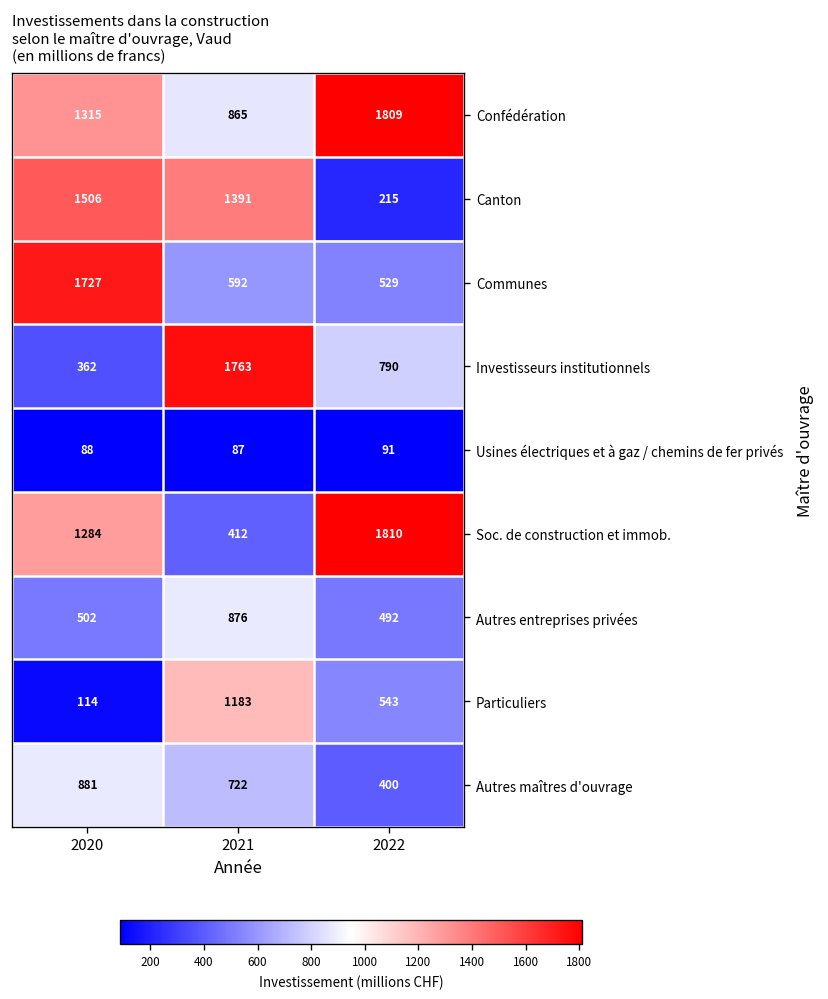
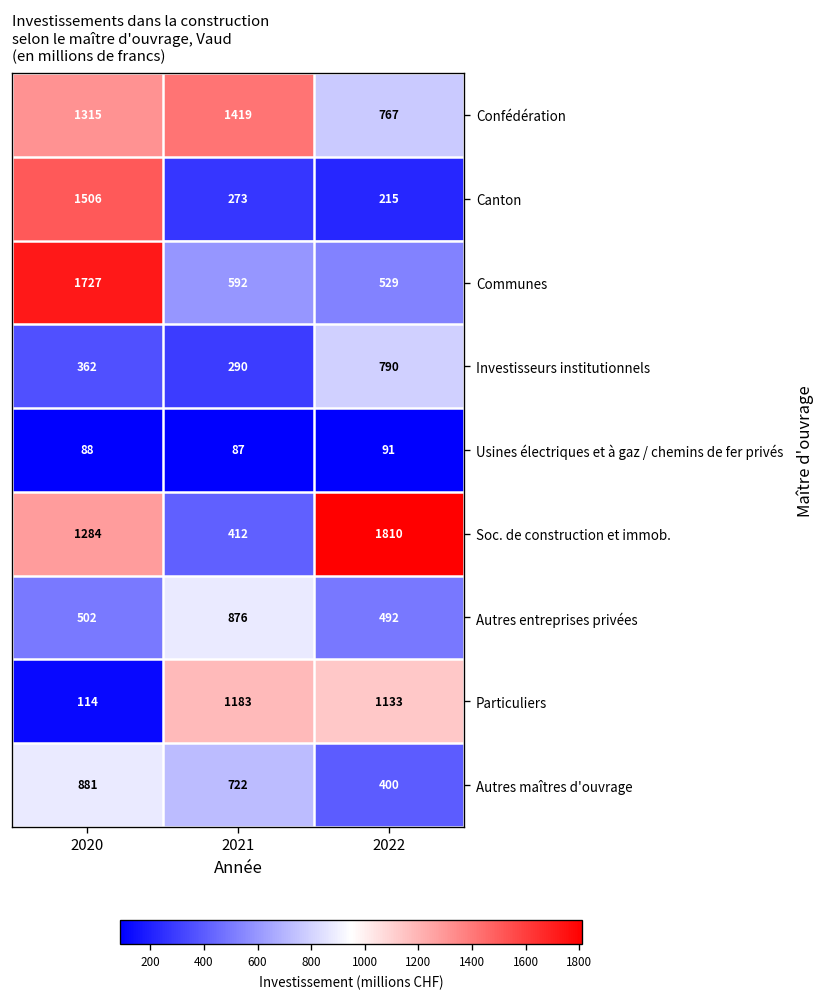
Confédération, 2021: 865 -> 1419
Confédération, 2022: 1809 -> 767
Canton, 2021: 1391 -> 273
Investisseurs institutionnels, 2021: 1763 -> 290
Particuliers, 2022: 543 -> 1133
